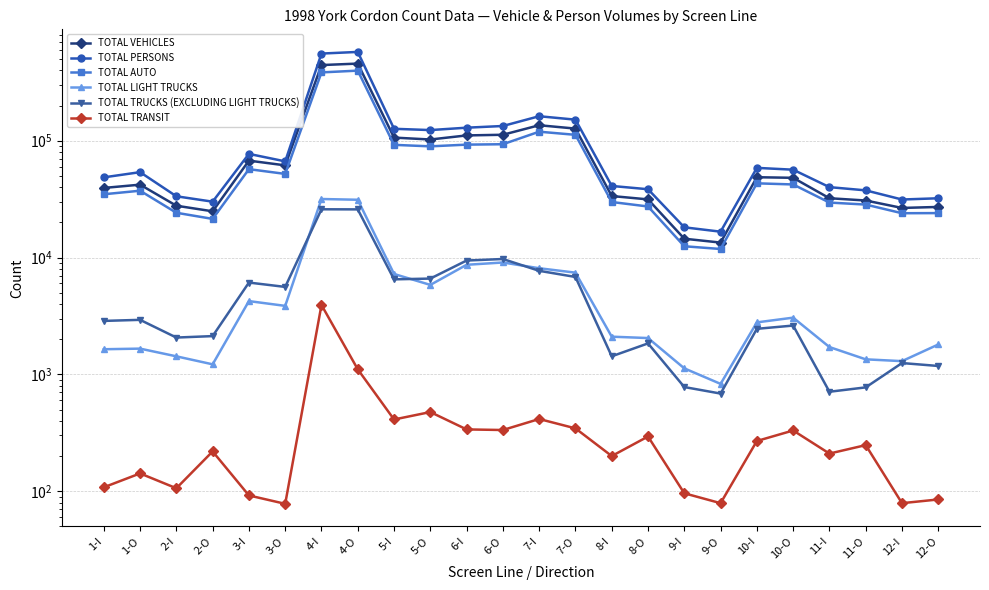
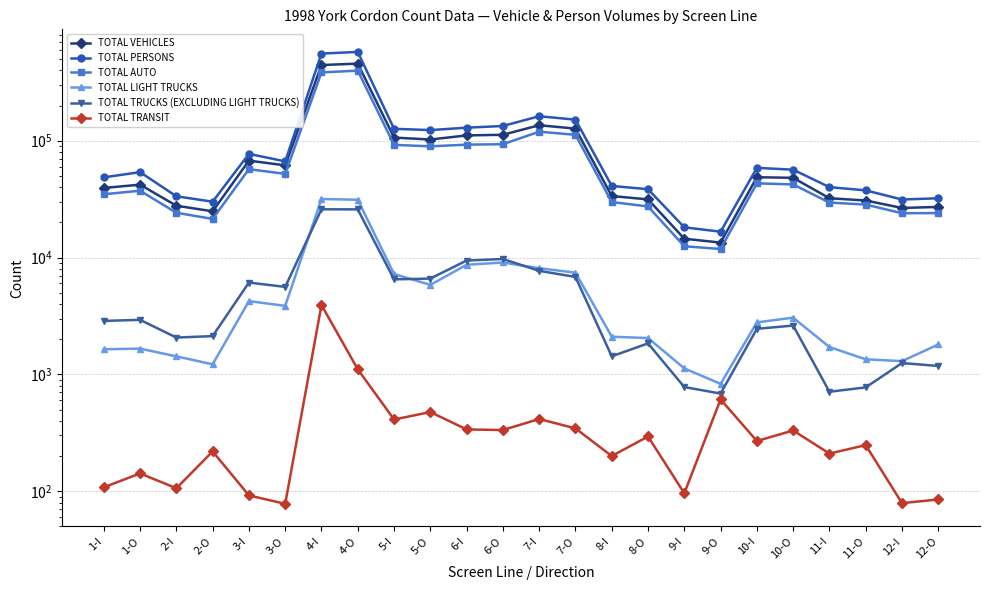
TOTAL TRANSIT, 9-O: 80 -> 600
